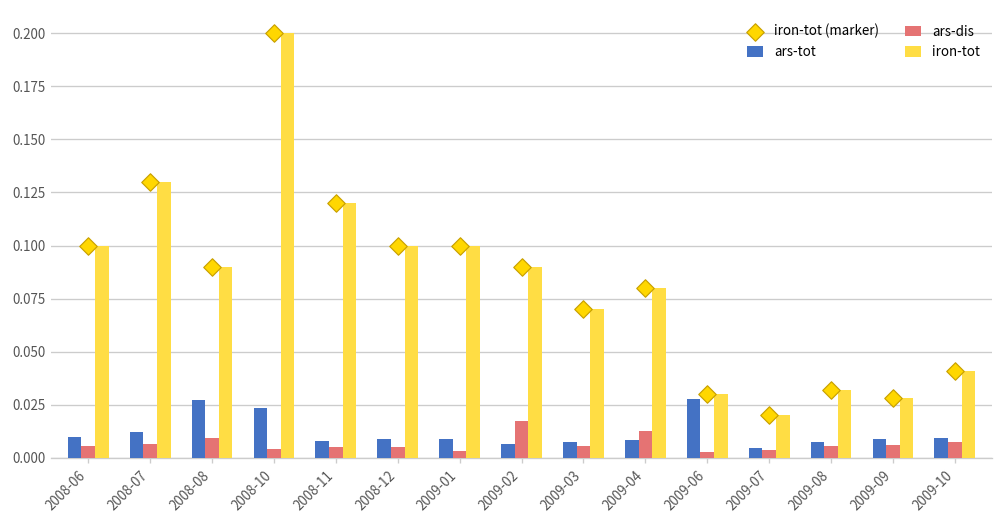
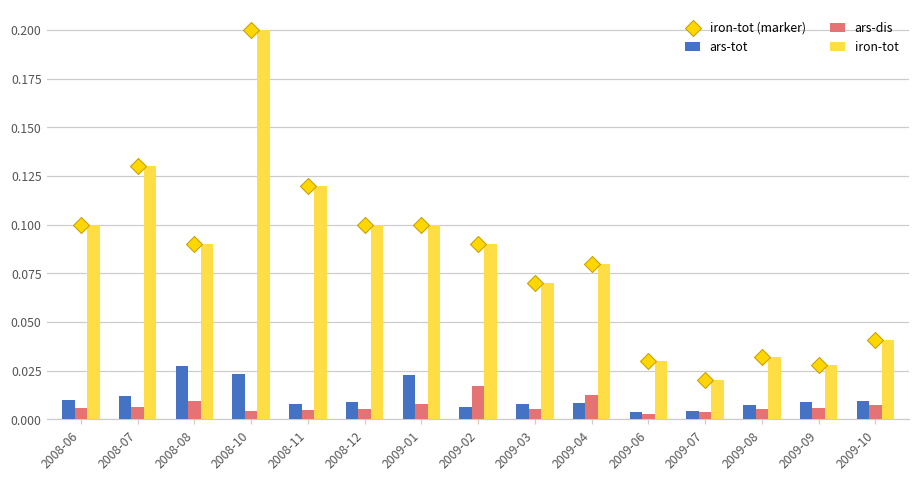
ars-tot, 2009-01: 0.009 -> 0.023
ars-dis, 2009-01: 0.003 -> 0.008
ars-tot, 2009-06: 0.028 -> 0.004
